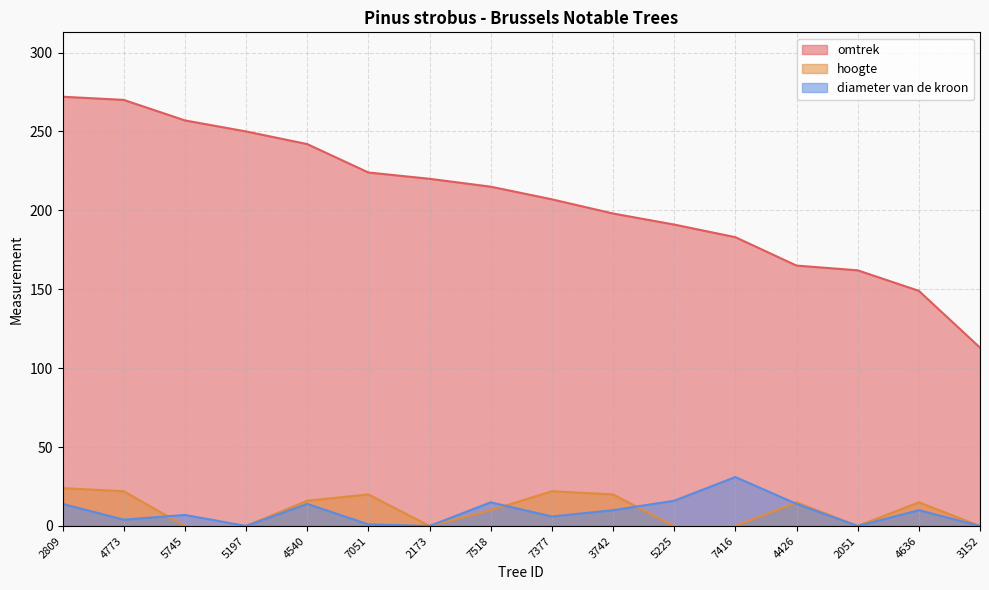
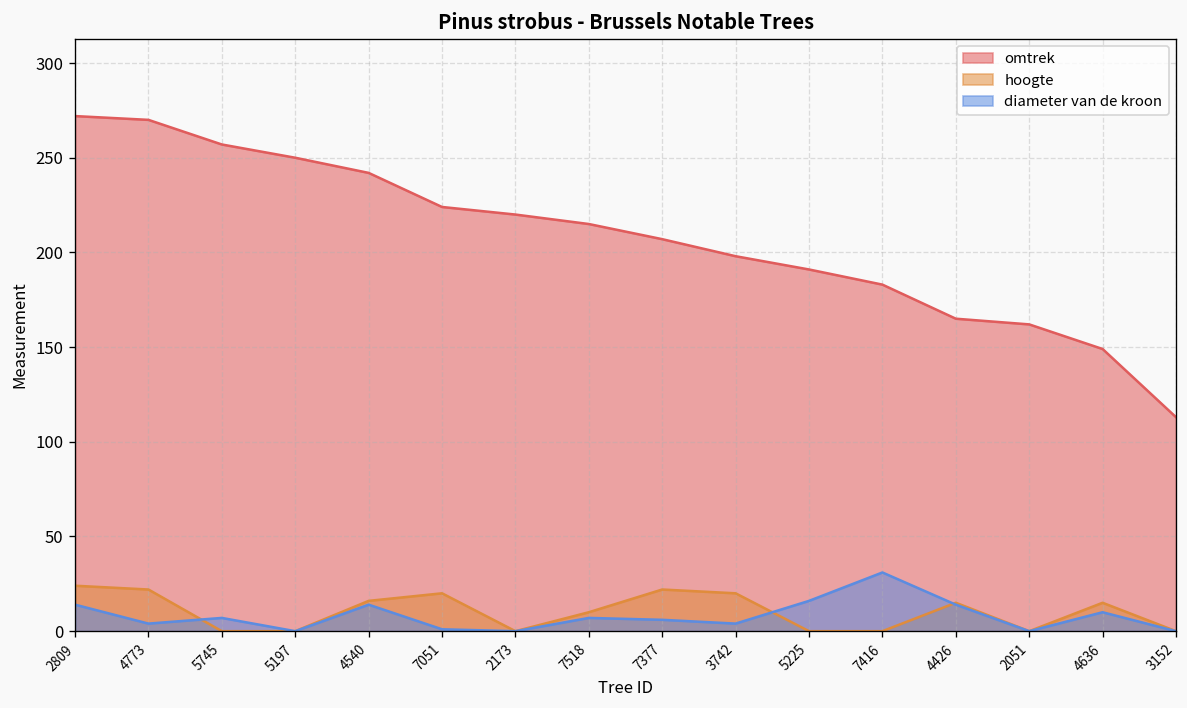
diameter van de kroon, 7518: 15 -> 7
diameter van de kroon, 3742: 10 -> 4
